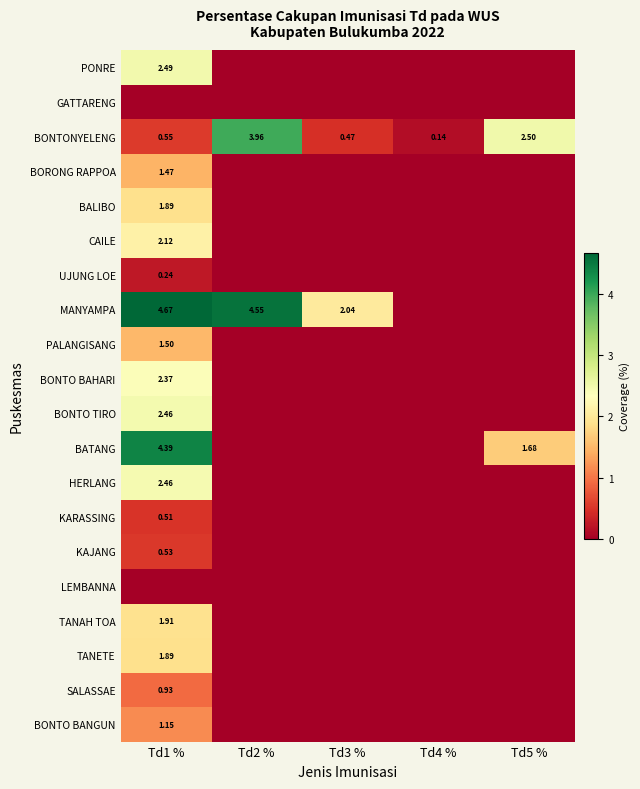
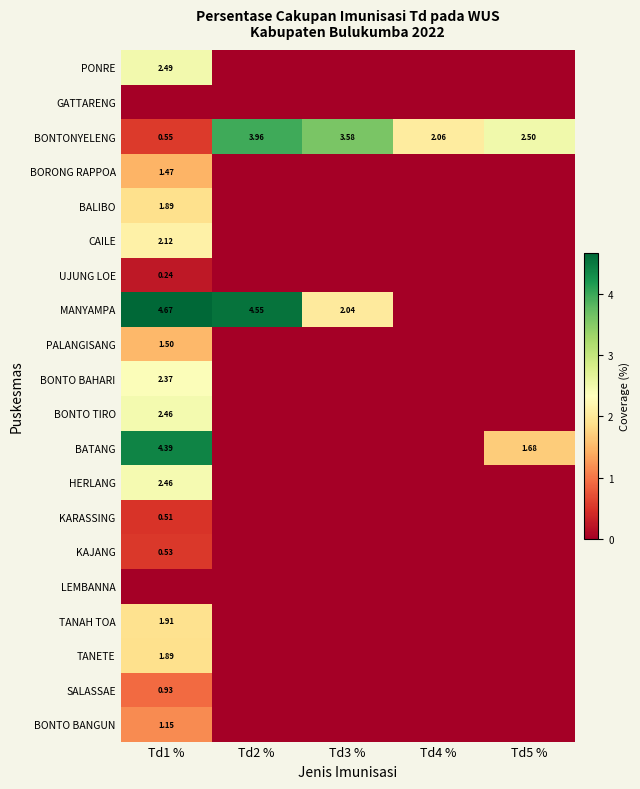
BONTONYELENG, Td3 %: 0.47 -> 3.58
BONTONYELENG, Td4 %: 0.14 -> 2.06
